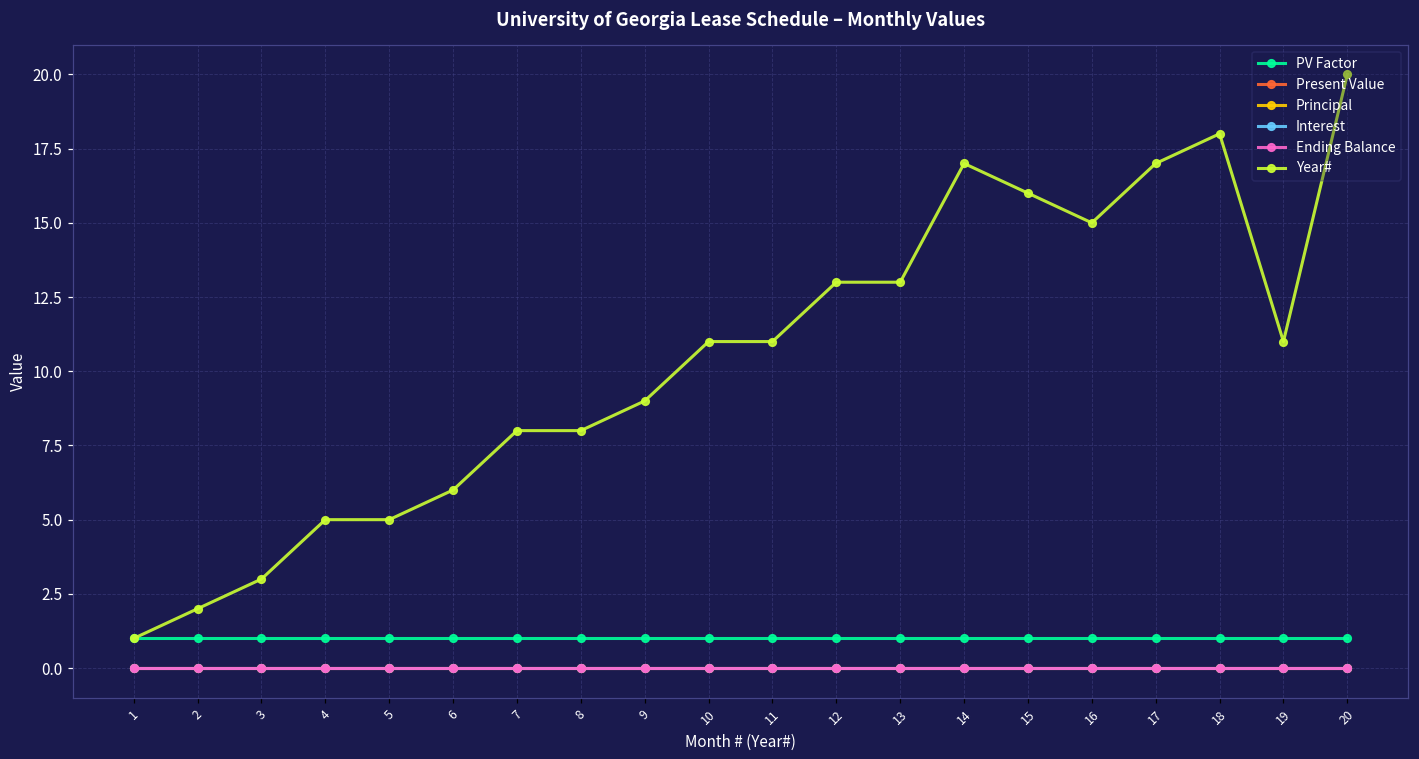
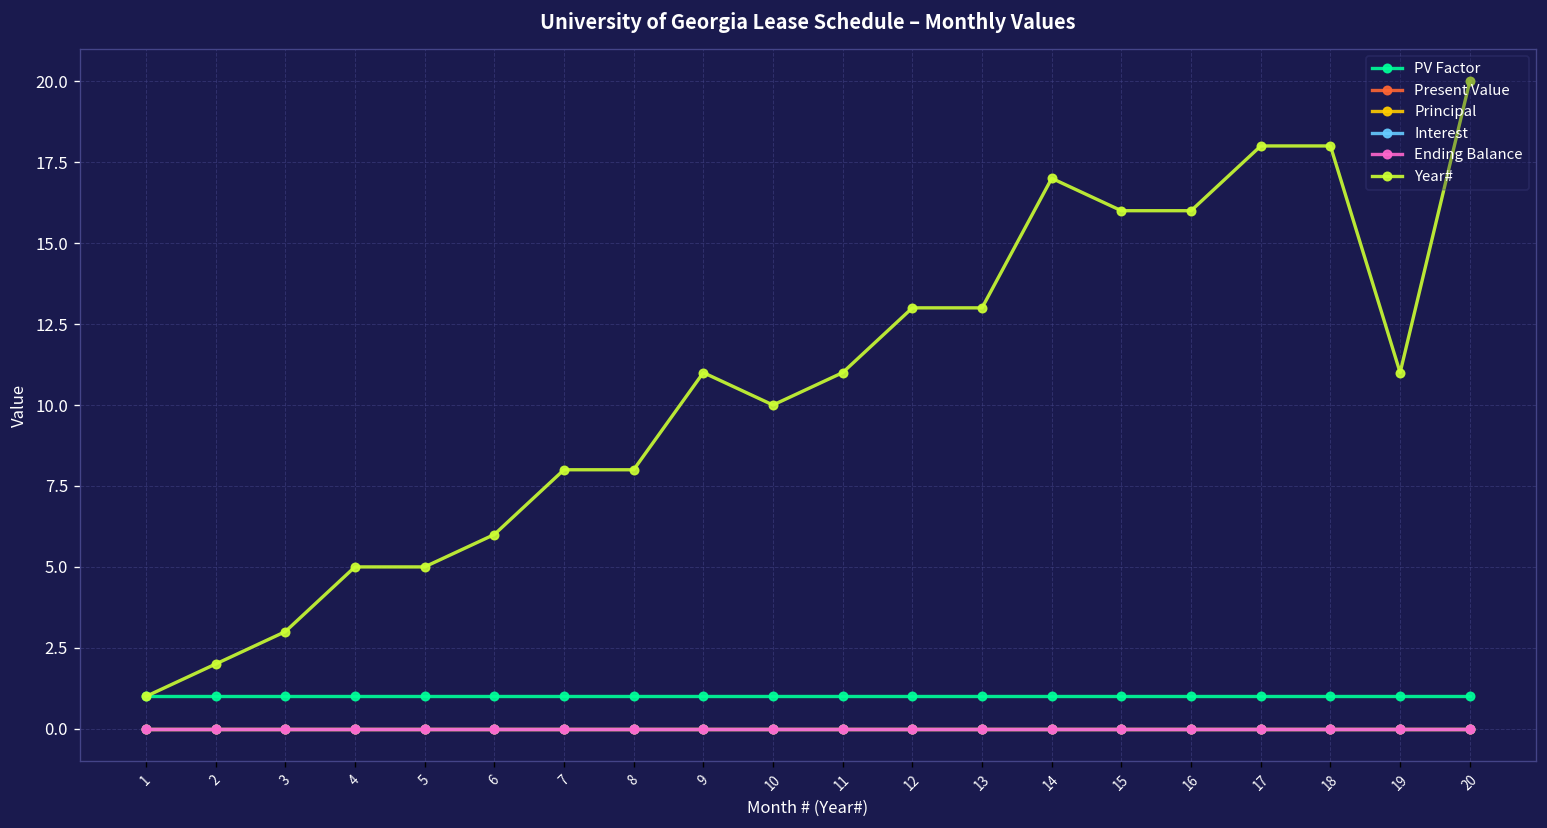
Year#, 9: 9 -> 11
Year#, 10: 11 -> 10
Year#, 16: 15 -> 16
Year#, 17: 17 -> 18
